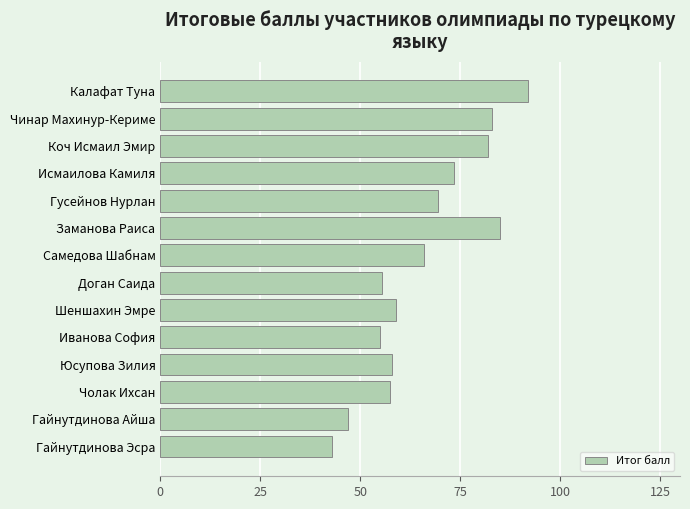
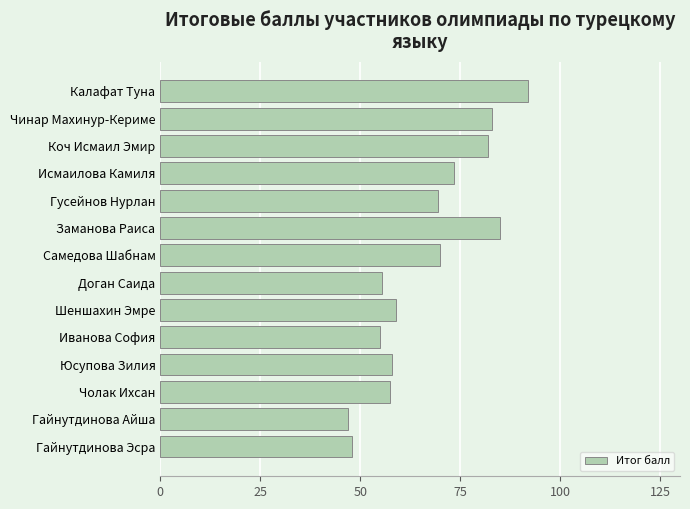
Самедова Шабнам: 66 -> 70
Гайнутдинова Эсра: 43 -> 48
